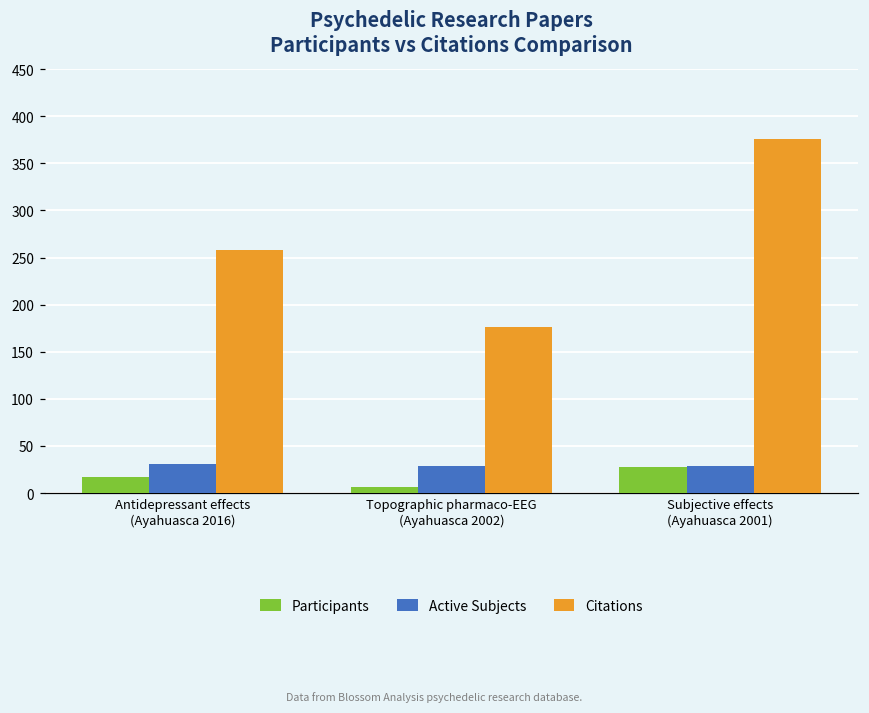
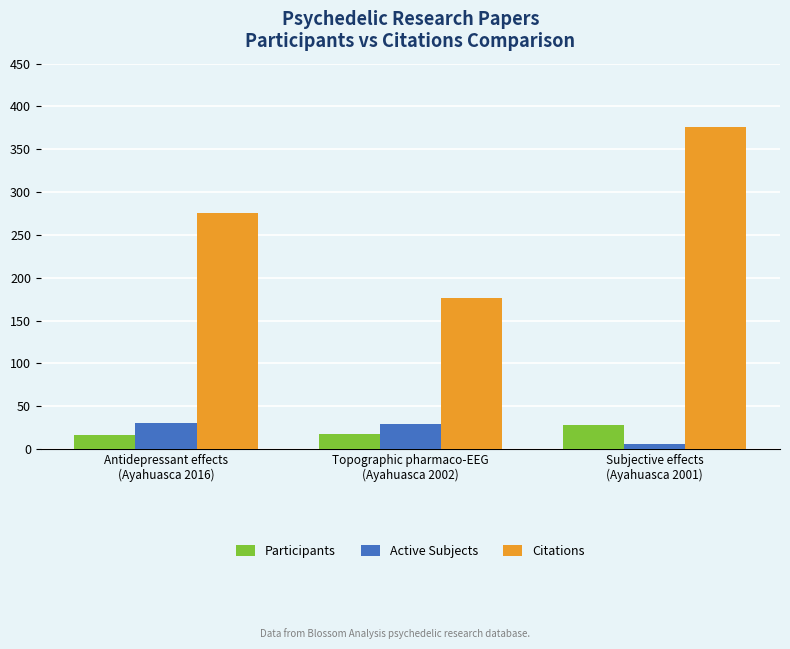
Citations, Antidepressant effects (Ayahuasca 2016): 260 -> 280
Participants, Topographic pharmaco-EEG (Ayahuasca 2002): 10 -> 20
Active Subjects, Subjective effects (Ayahuasca 2001): 30 -> 10
